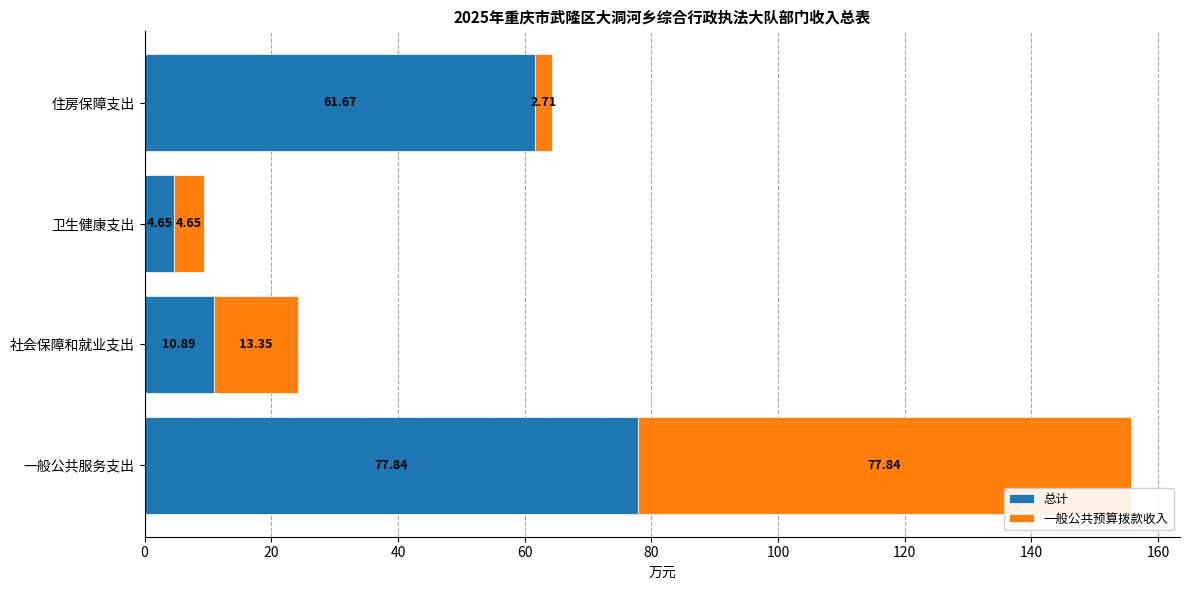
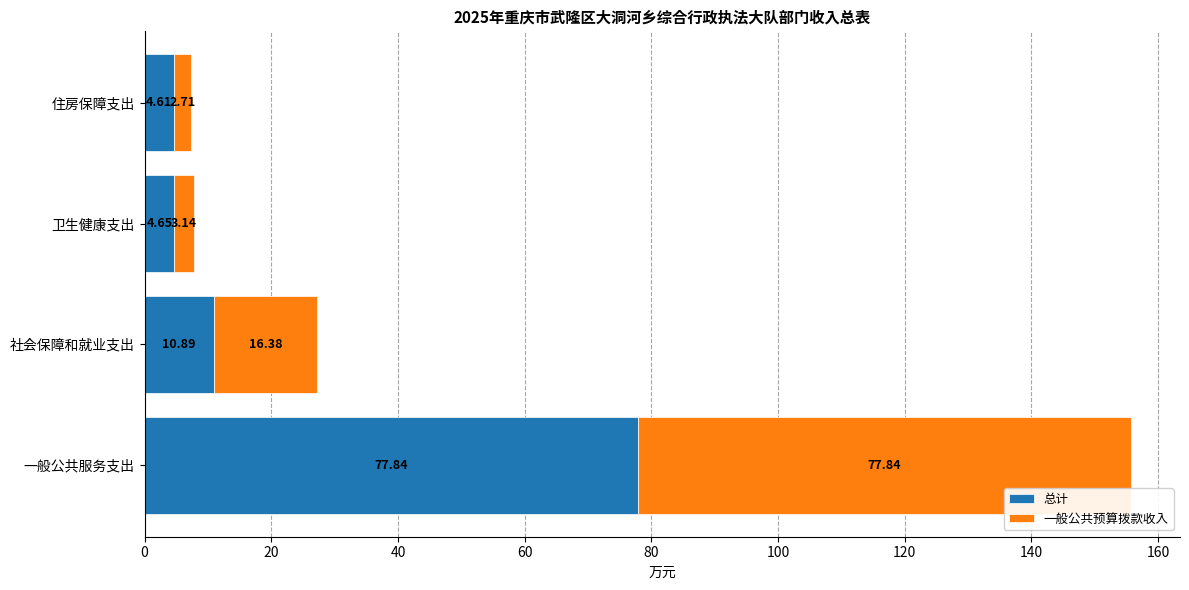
总计, 住房保障支出: 61.67 -> 4.61
一般公共预算拨款收入, 卫生健康支出: 4.65 -> 3.14
一般公共预算拨款收入, 社会保障和就业支出: 13.35 -> 16.38
